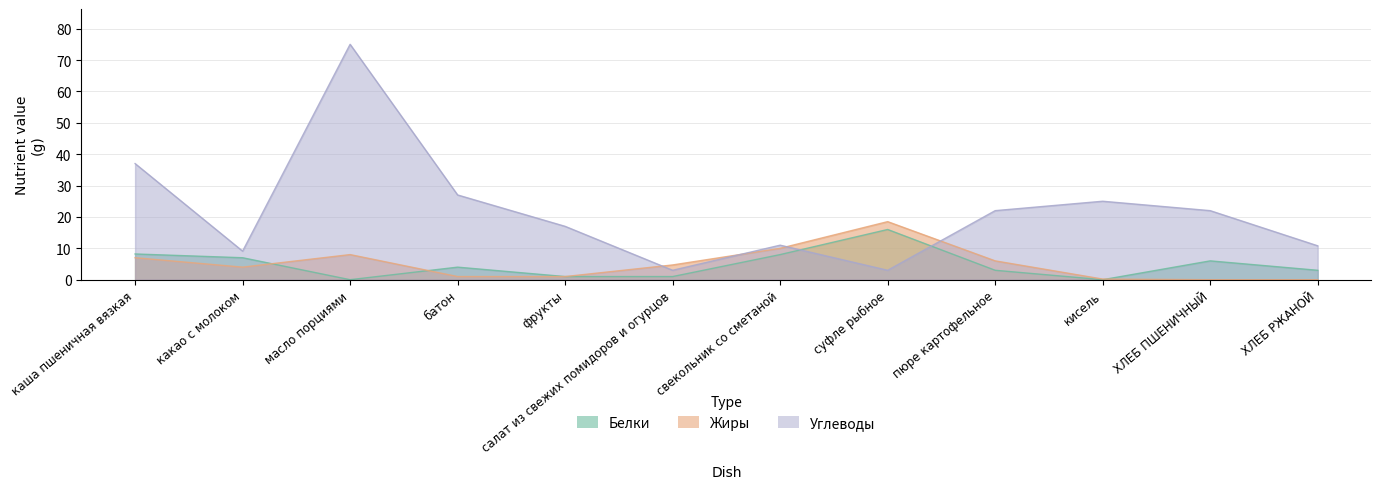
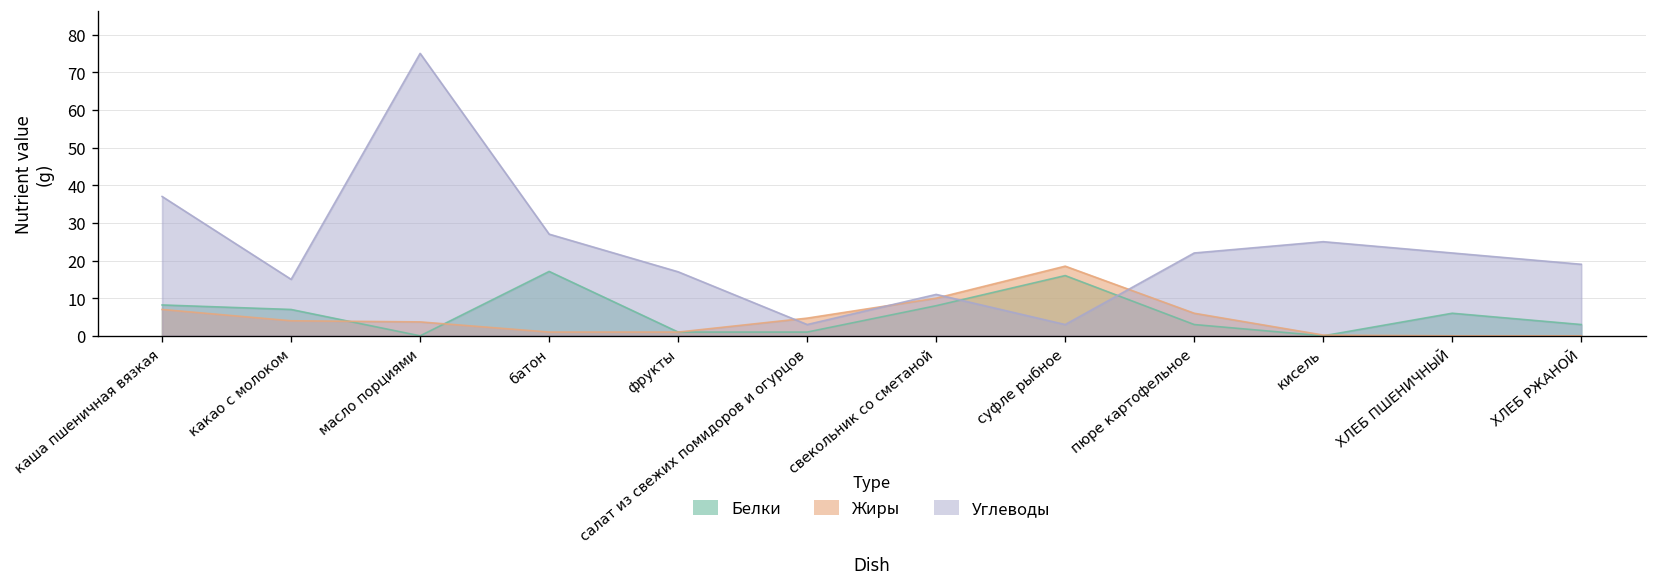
Углеводы, какао с молоком: 9 -> 15
Жиры, масло порциями: 8 -> 4
Белки, батон: 4 -> 17
Углеводы, ХЛЕБ РЖАНОЙ: 11 -> 19
